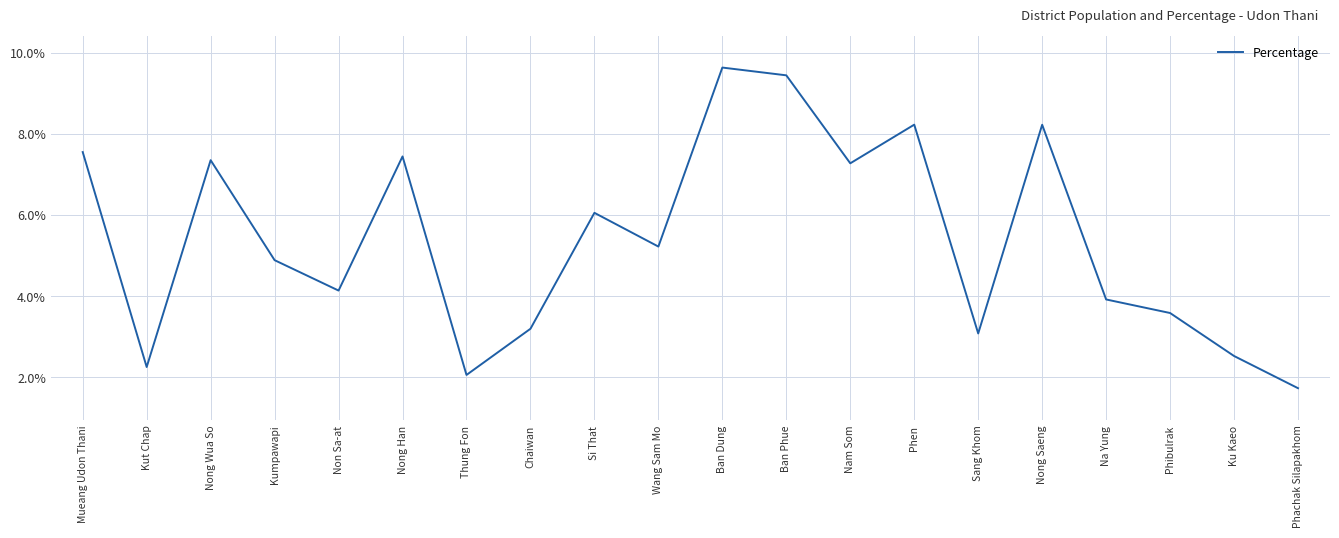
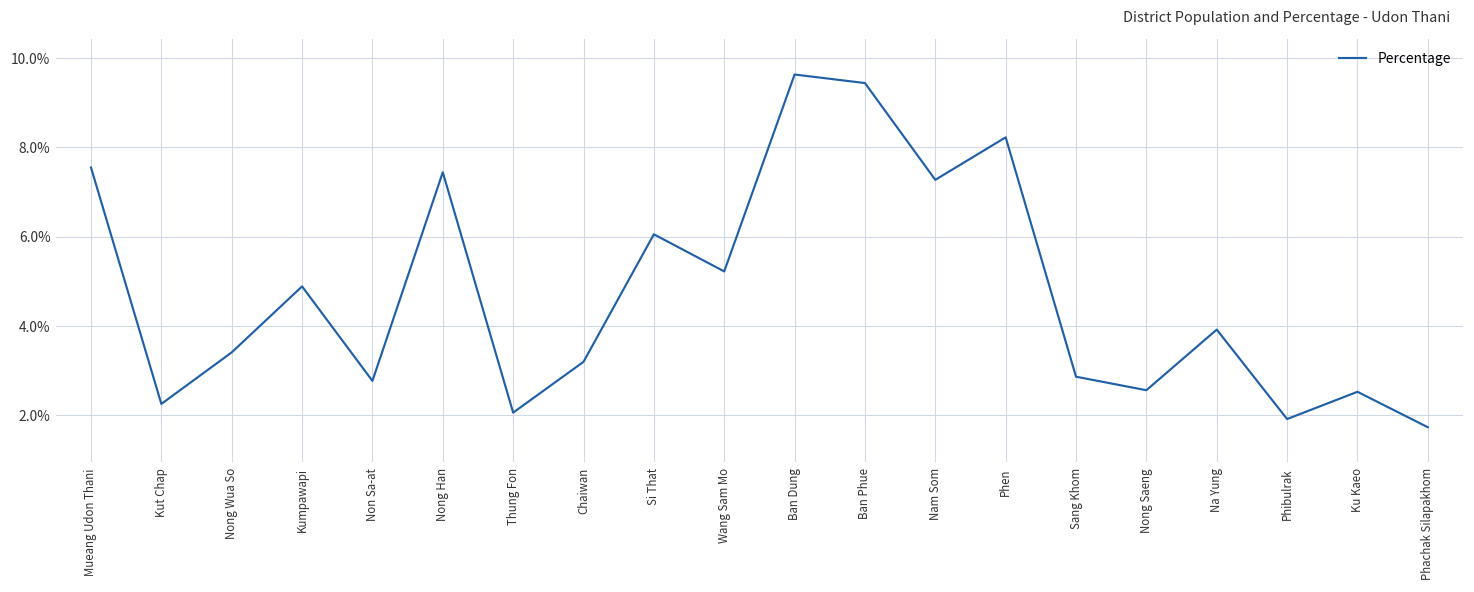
Nong Wua So: 7.3% -> 3.4%
Non Sa-at: 4.1% -> 2.8%
Sang Khom: 3.1% -> 2.9%
Nong Saeng: 8.2% -> 2.6%
Phibulrak: 3.6% -> 1.9%
